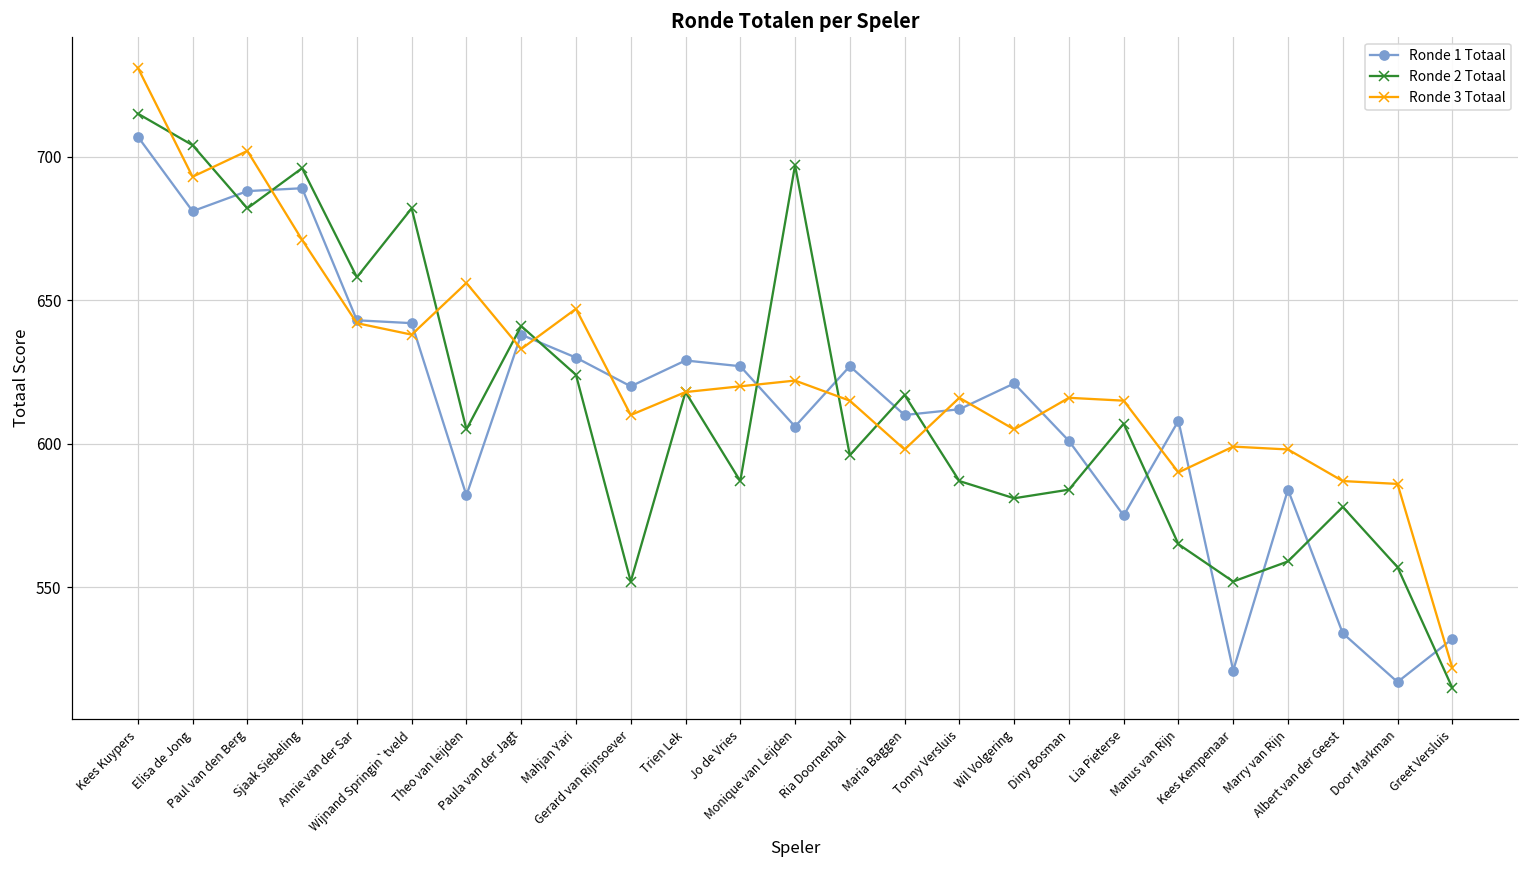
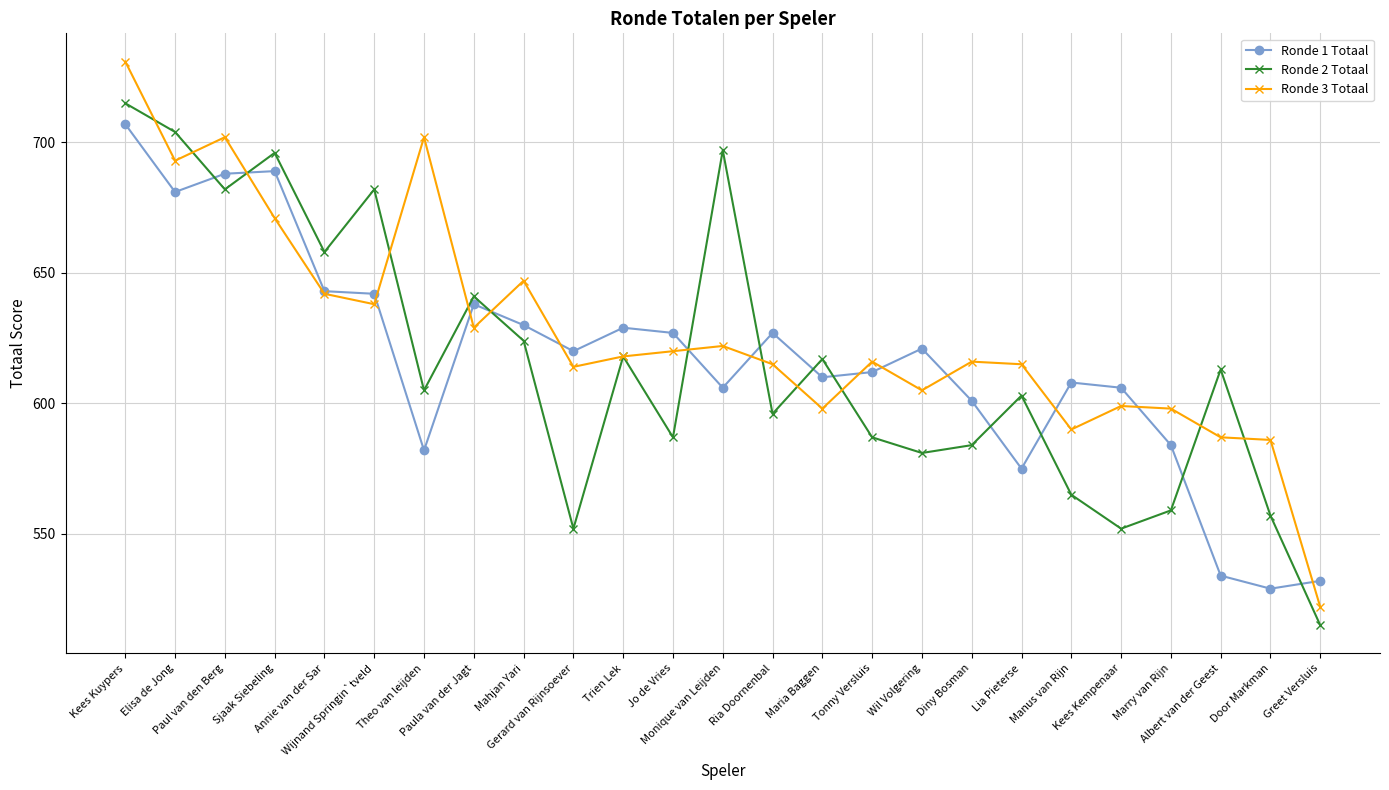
Ronde 3 Totaal, Theo van leijden: 656 -> 702
Ronde 3 Totaal, Paula van der Jagt: 633 -> 629
Ronde 3 Totaal, Gerard van Rijnsoever: 610 -> 614
Ronde 2 Totaal, Lia Pieterse: 607 -> 603
Ronde 1 Totaal, Kees Kempenaar: 521 -> 606
Ronde 2 Totaal, Albert van der Geest: 578 -> 613
Ronde 1 Totaal, Door Markman: 517 -> 529
